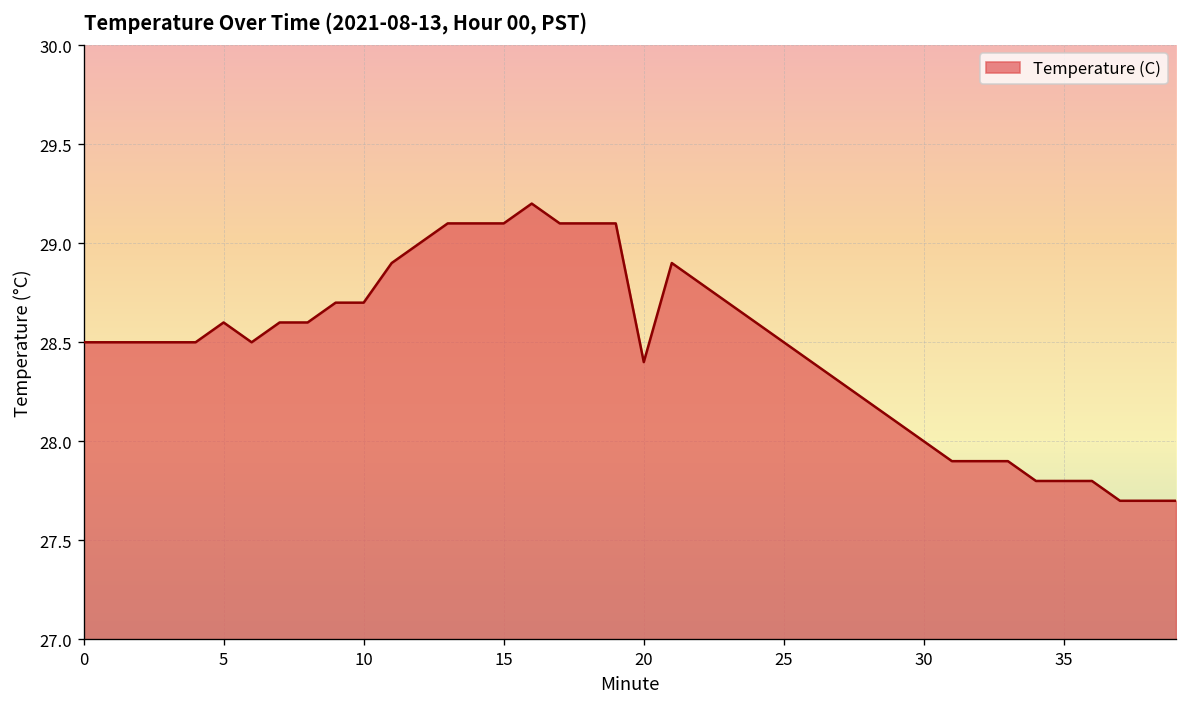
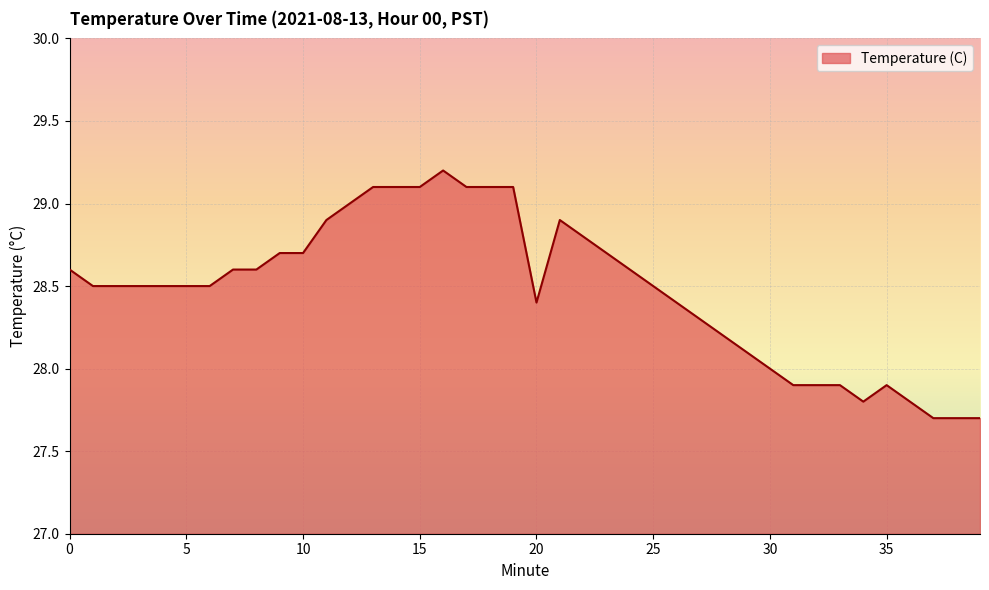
0: 28.5 -> 28.6
5: 28.6 -> 28.5
35: 27.8 -> 27.9
